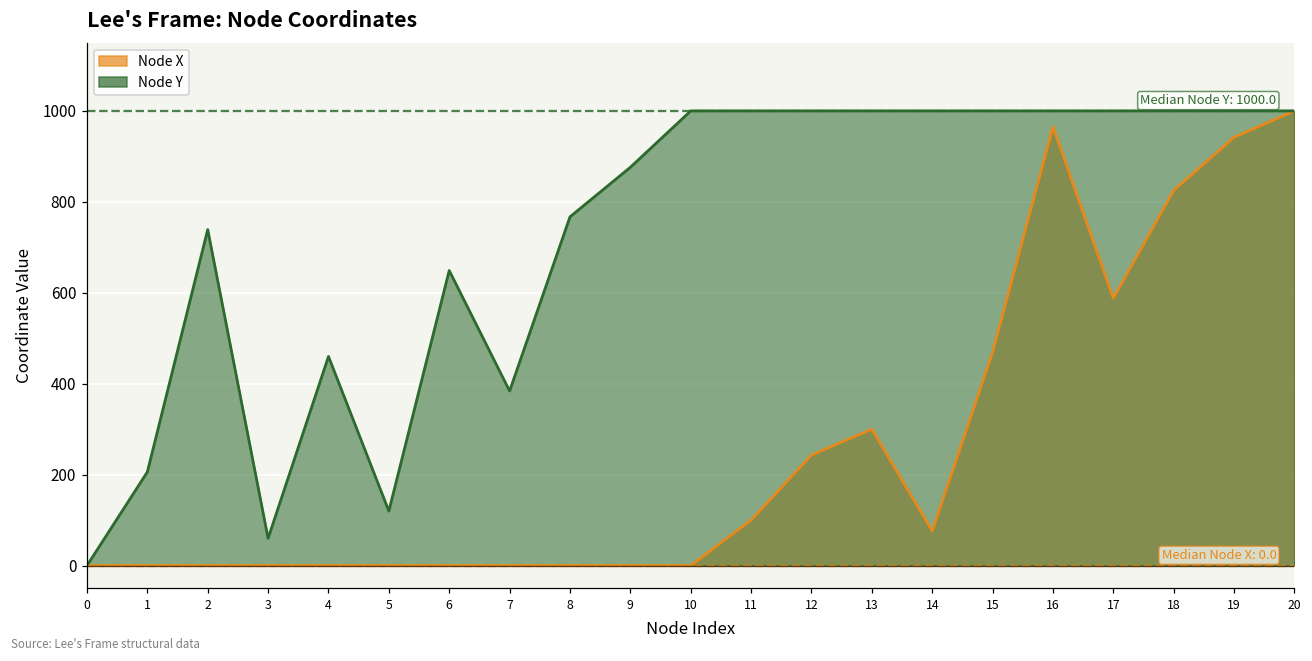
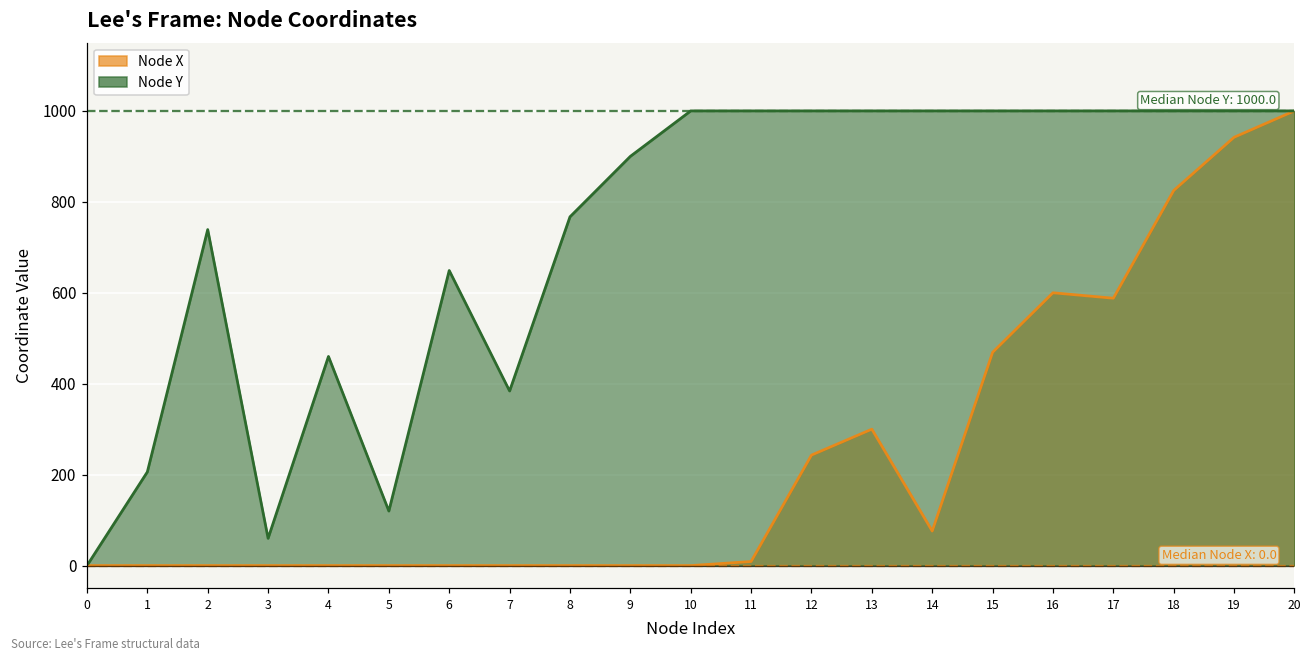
Node Y, 9: 880 -> 900
Node X, 11: 100 -> 10
Node X, 16: 970 -> 600
